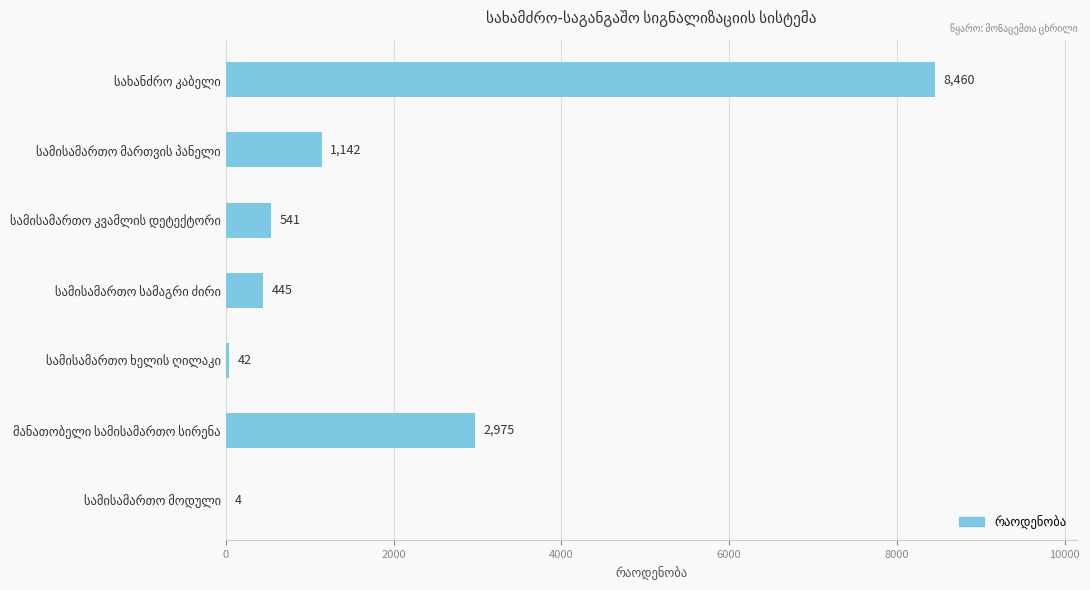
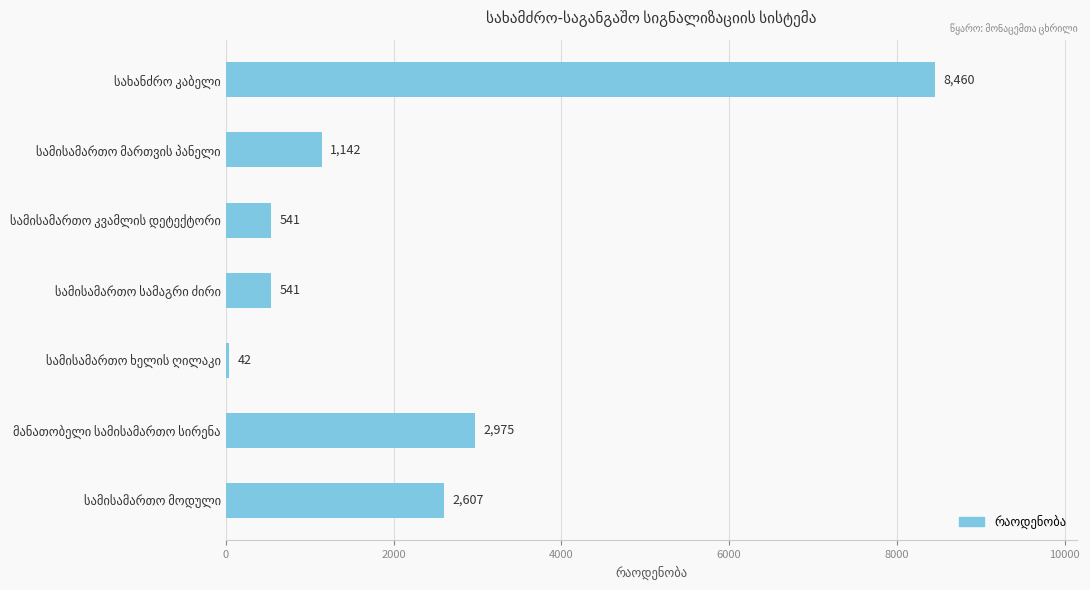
სამისამართო სამაგრი ძირი: 445 -> 541
სამისამართო მოდული: 4 -> 2,607
